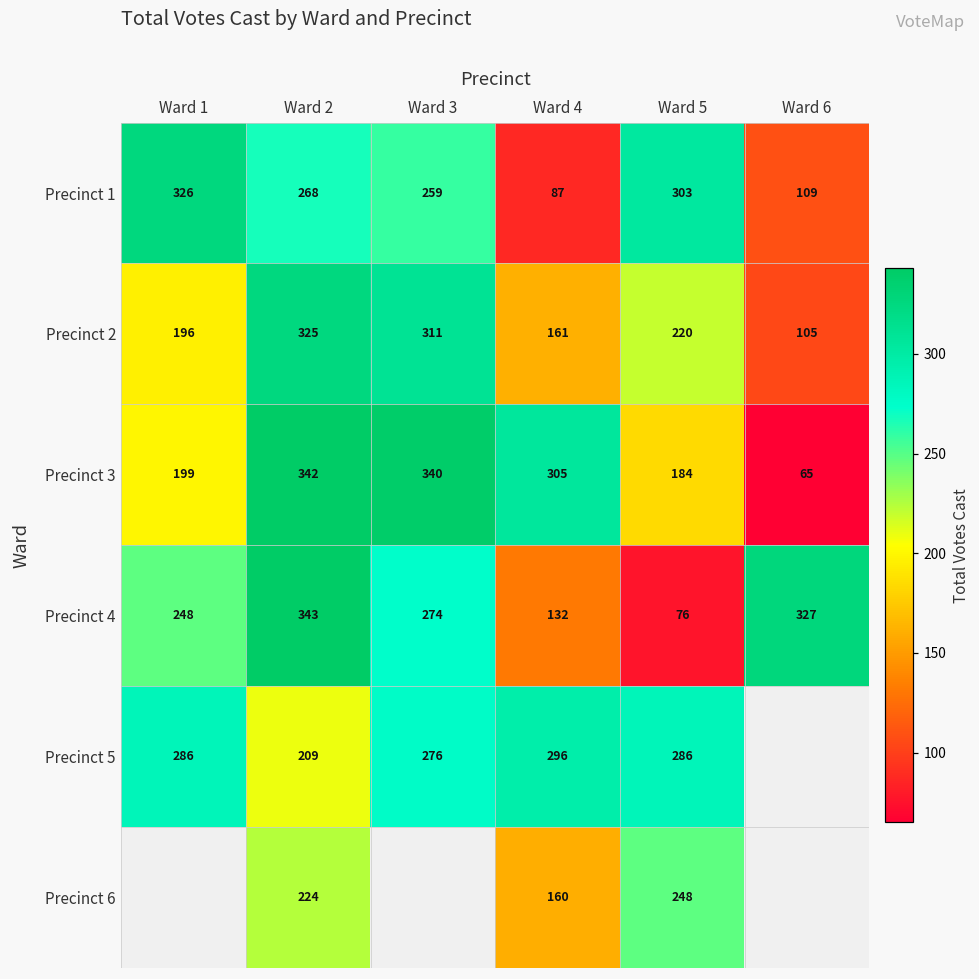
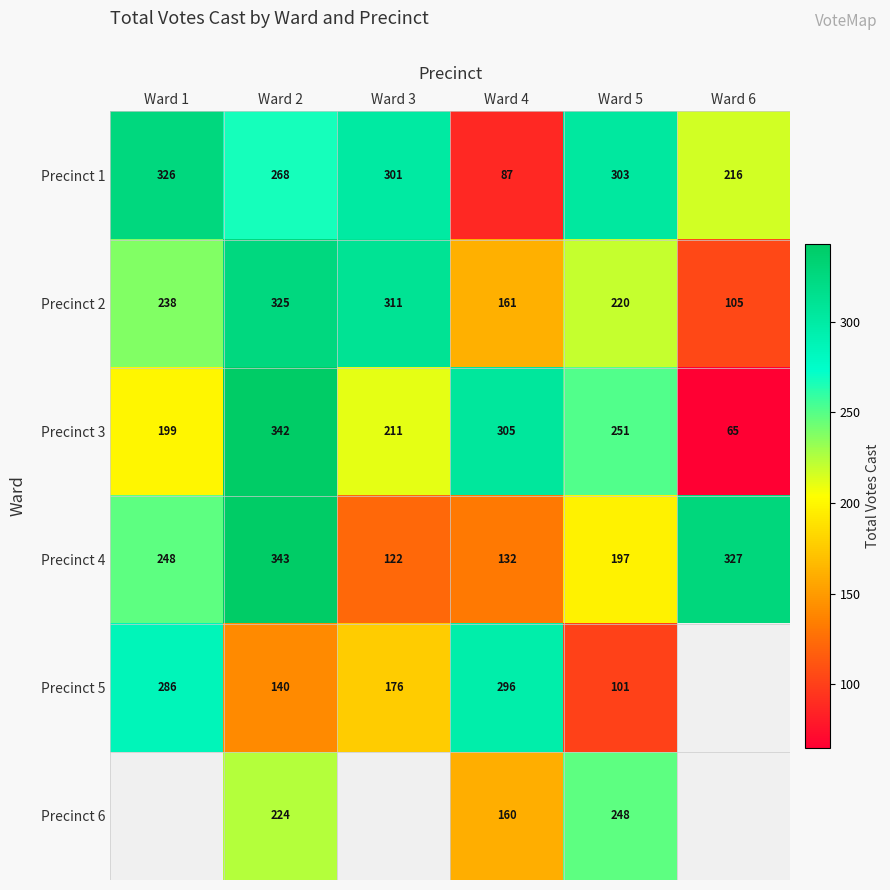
Precinct 1, Ward 3: 259 -> 301
Precinct 1, Ward 6: 109 -> 216
Precinct 2, Ward 1: 196 -> 238
Precinct 3, Ward 3: 340 -> 211
Precinct 3, Ward 5: 184 -> 251
Precinct 4, Ward 3: 274 -> 122
Precinct 4, Ward 5: 76 -> 197
Precinct 5, Ward 2: 209 -> 140
Precinct 5, Ward 3: 276 -> 176
Precinct 5, Ward 5: 286 -> 101
